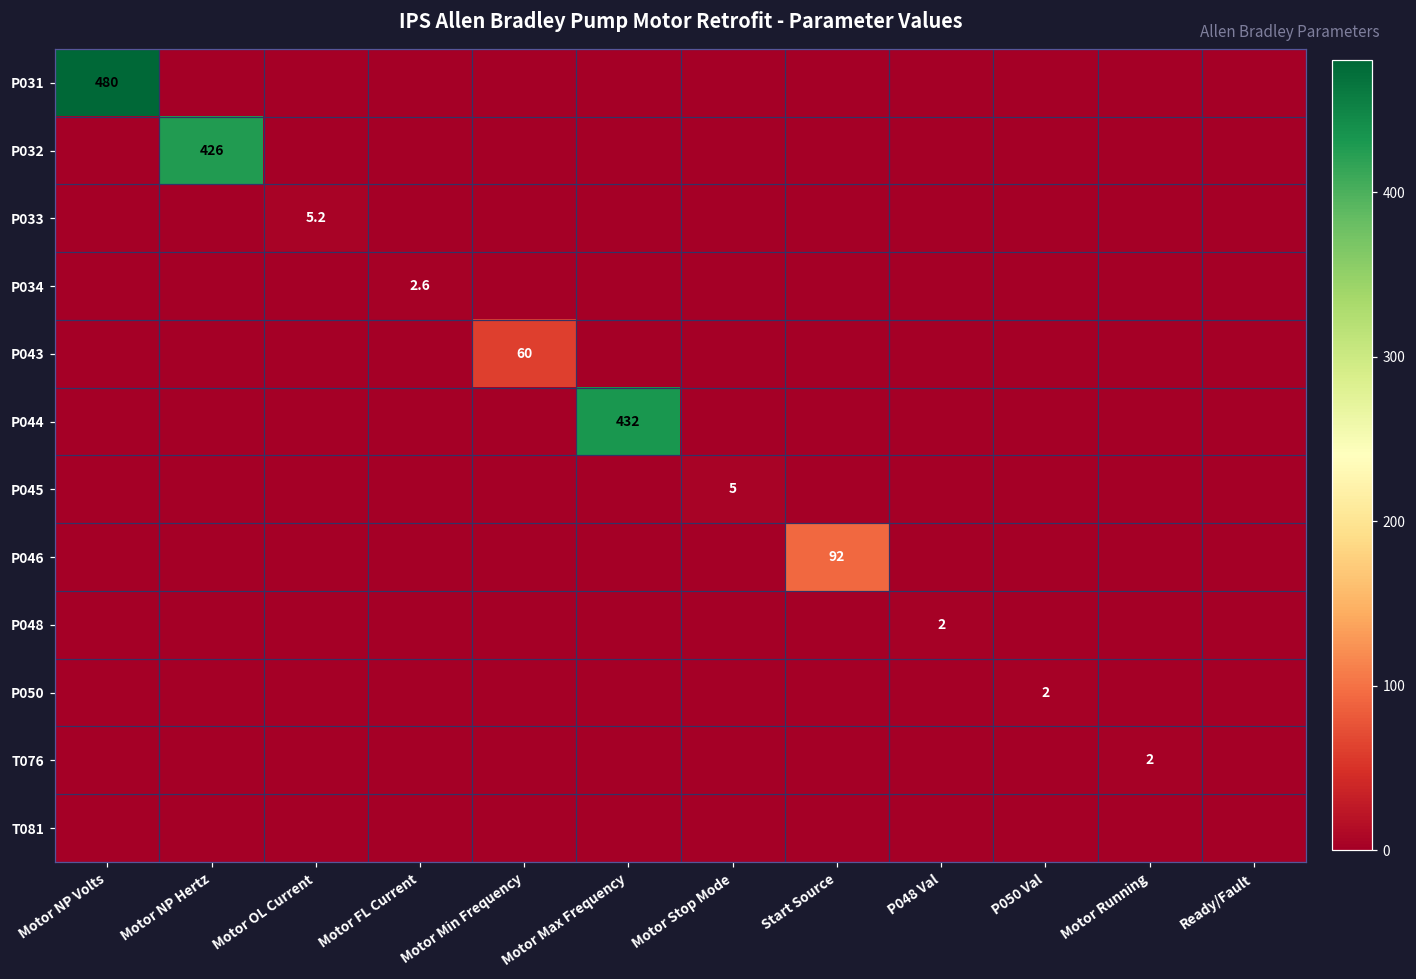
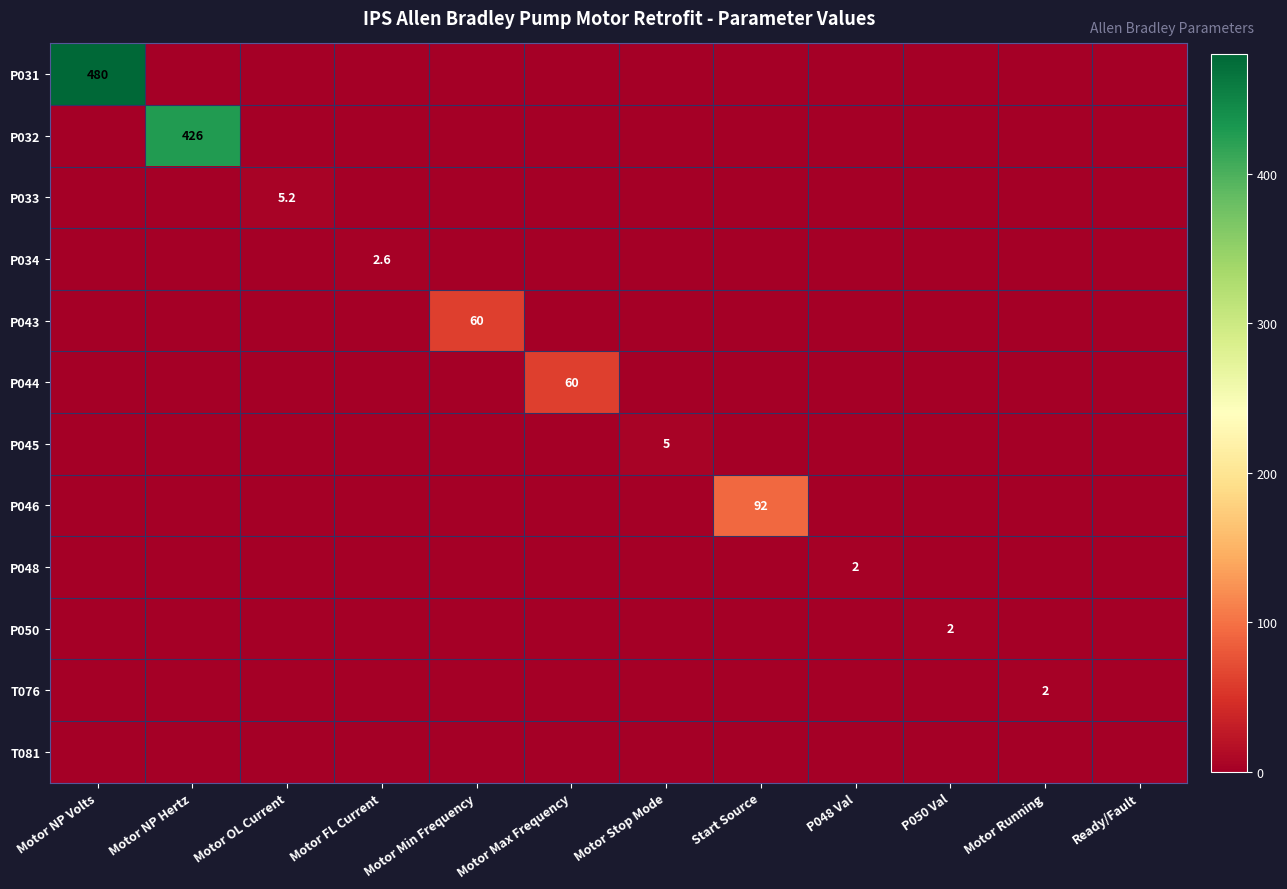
P044, Motor Max Frequency: 432 -> 60
